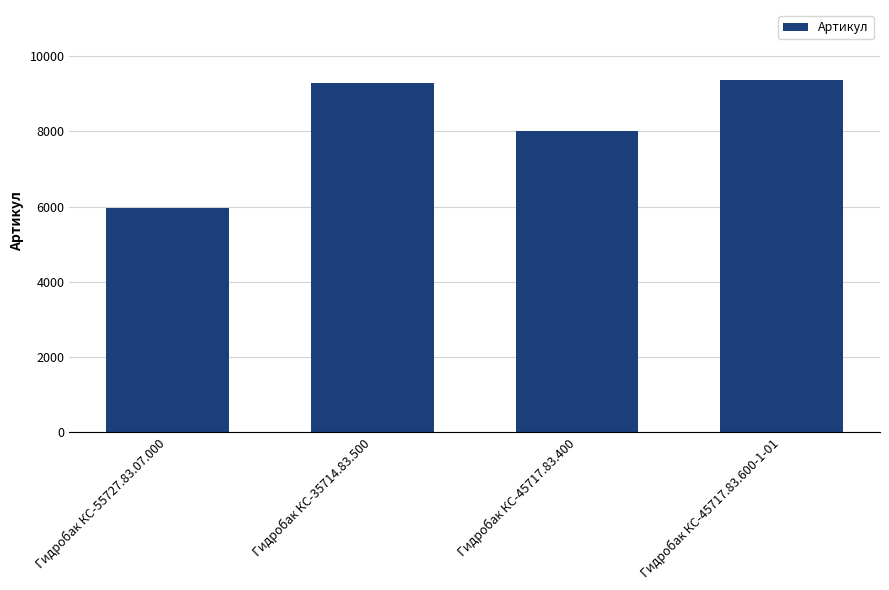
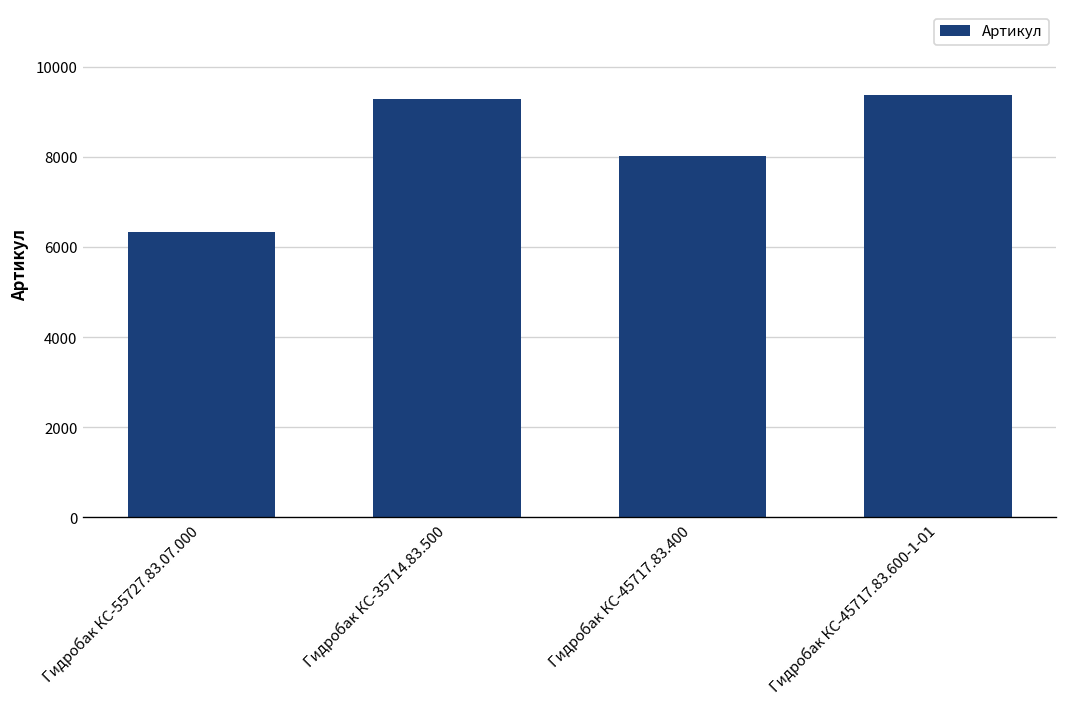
Гидробак КС-55727.83.07.000: 6000 -> 6300
